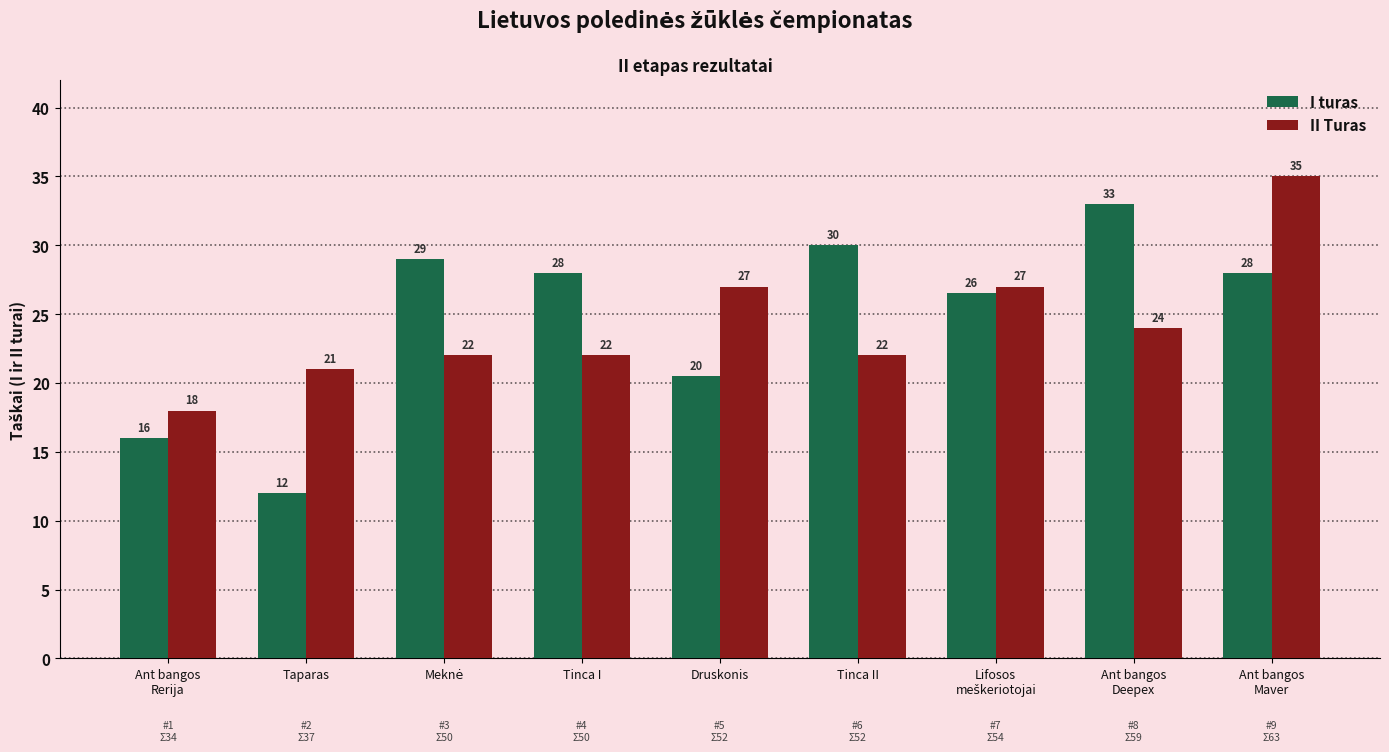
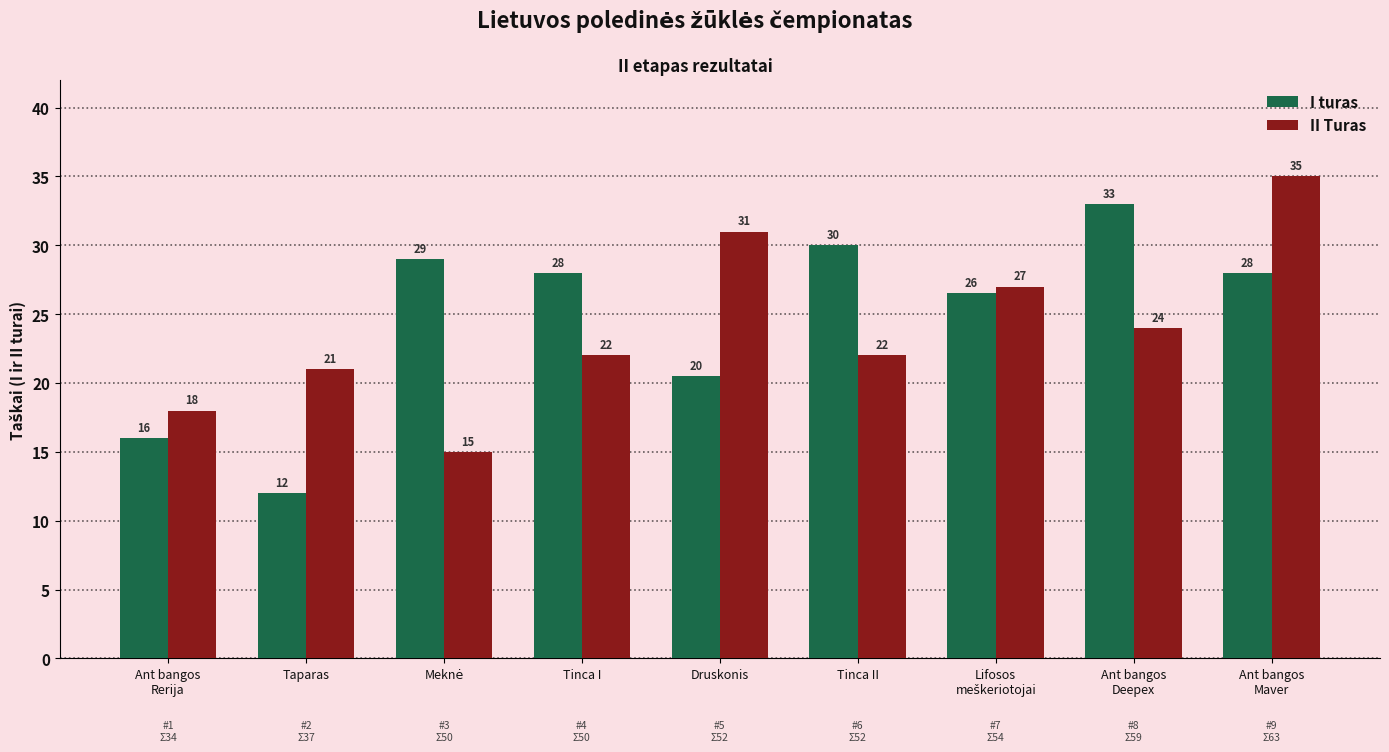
II Turas, Meknė: 22 -> 15
II Turas, Druskonis: 27 -> 31
